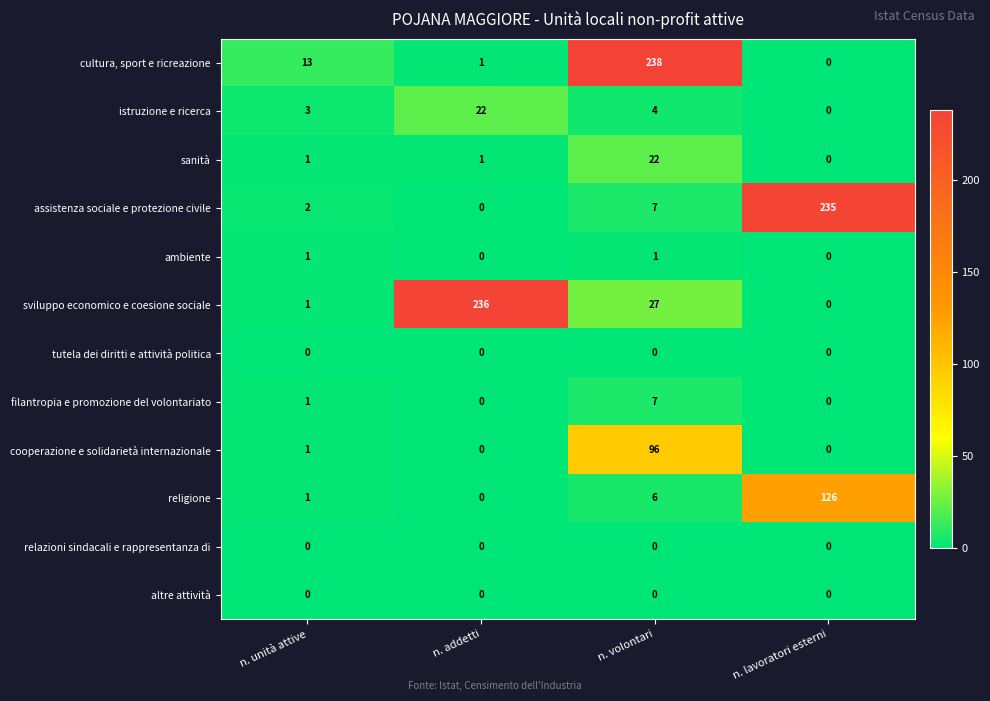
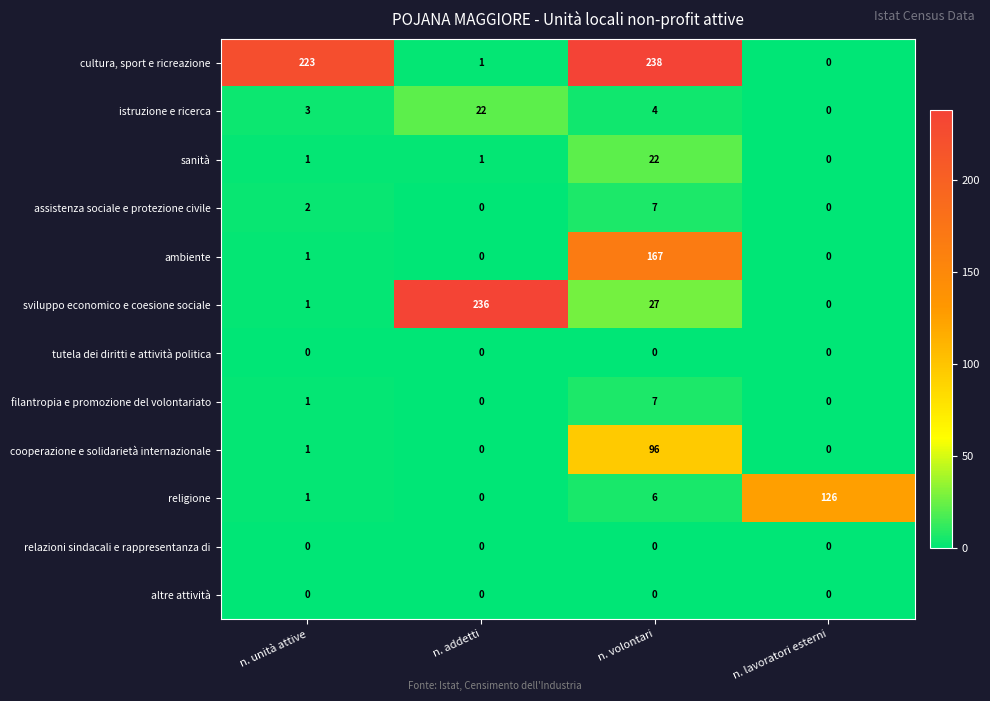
cultura, sport e ricreazione, n. unità attive: 13 -> 223
assistenza sociale e protezione civile, n. lavoratori esterni: 235 -> 0
ambiente, n. volontari: 1 -> 167
